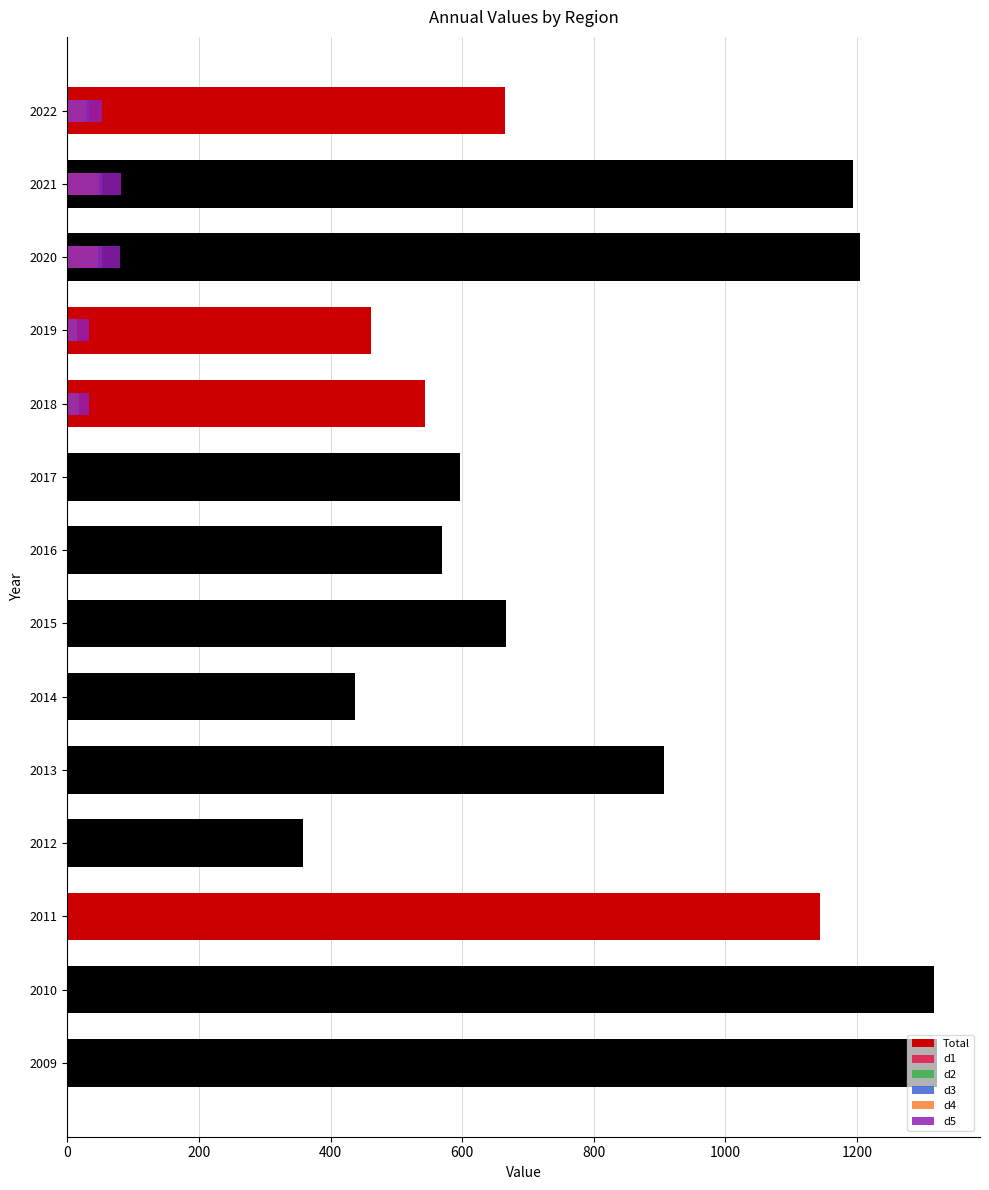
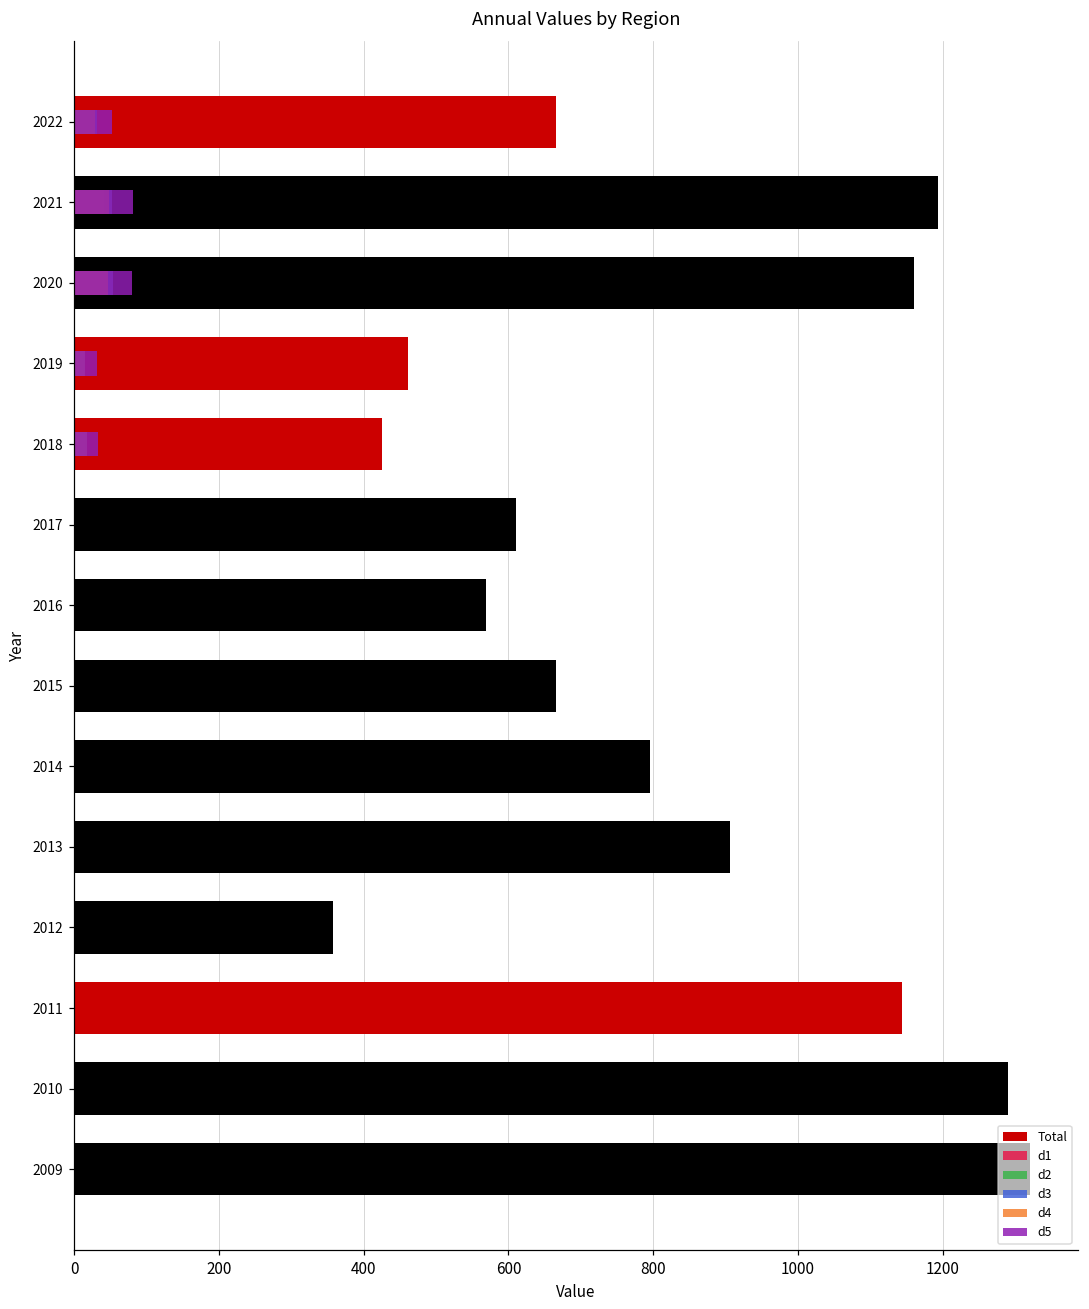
Total, 2020: 1200 -> 1160
Total, 2018: 540 -> 430
Total, 2017: 600 -> 610
Total, 2014: 440 -> 800
Total, 2010: 1320 -> 1290
